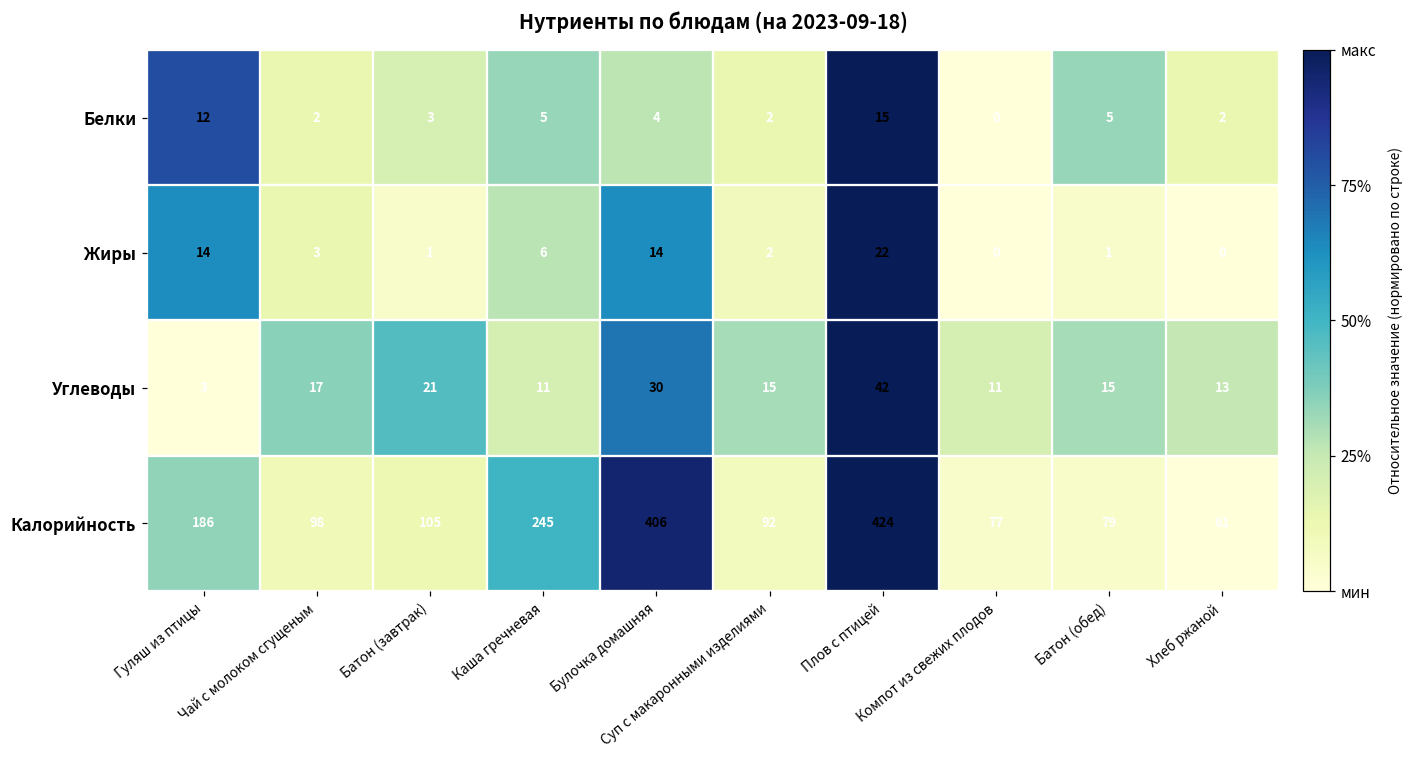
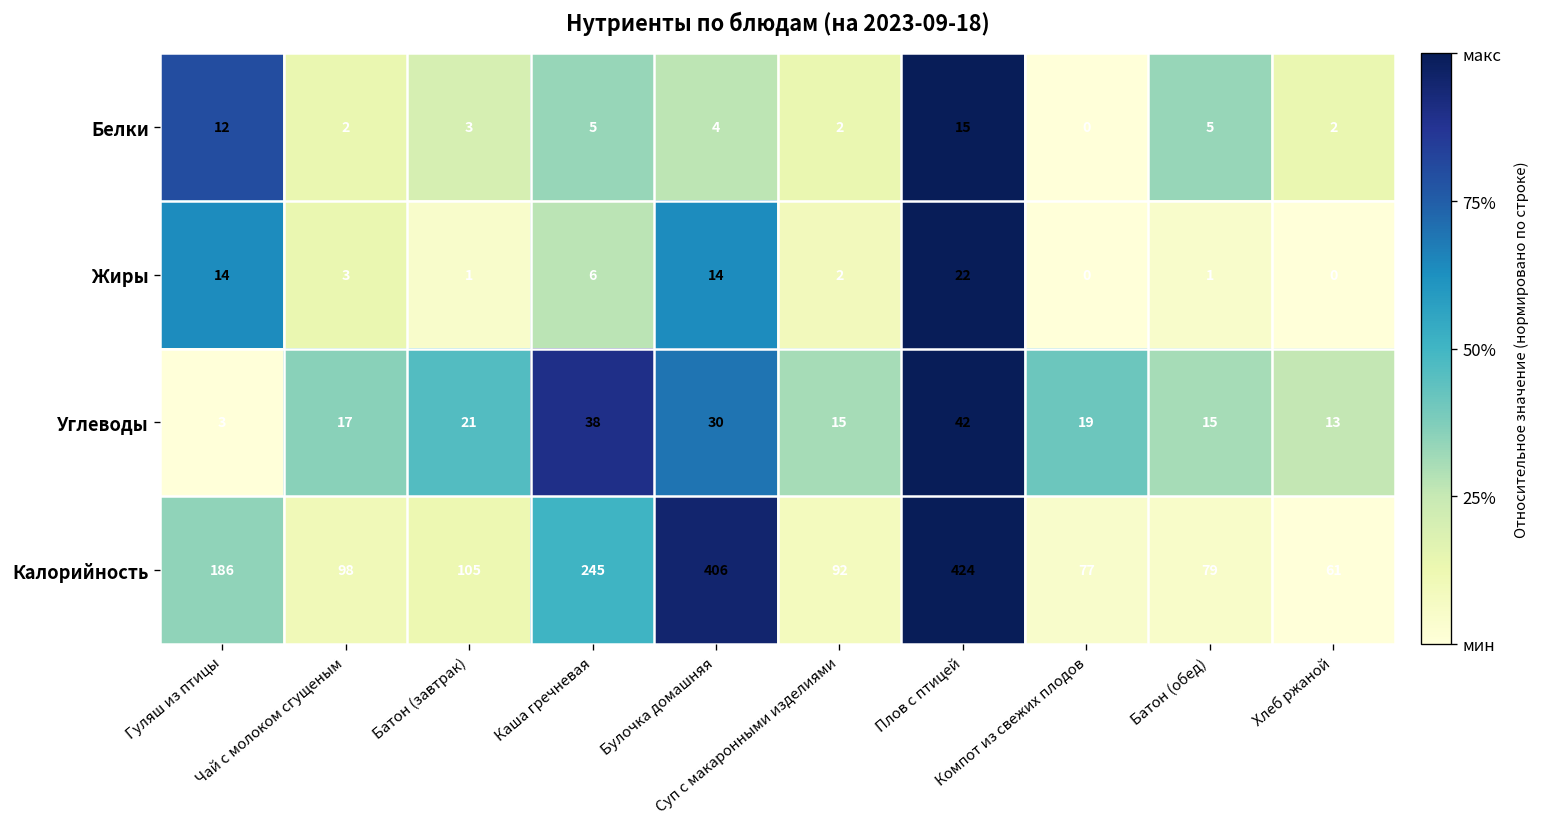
Углеводы, Каша гречневая: 11 -> 38
Углеводы, Компот из свежих плодов: 11 -> 19
